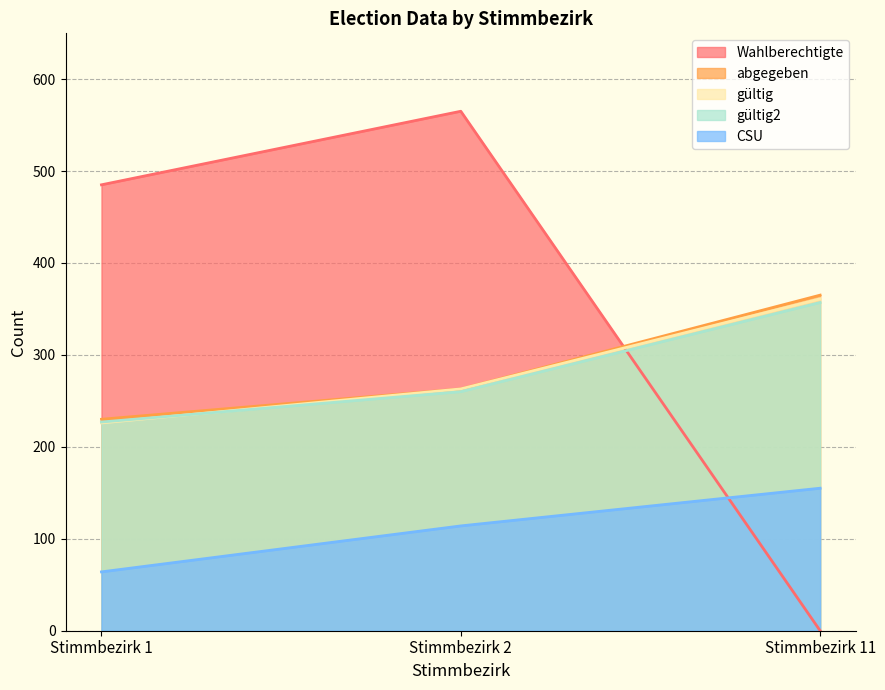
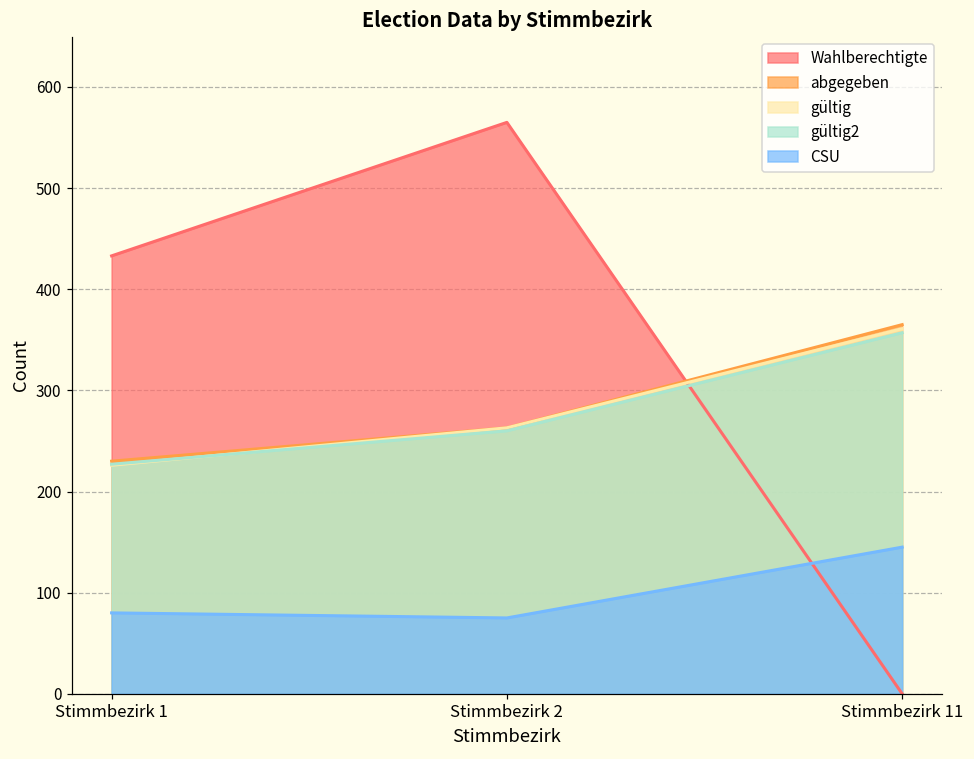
Wahlberechtigte, Stimmbezirk 1: 490 -> 430
CSU, Stimmbezirk 1: 60 -> 80
CSU, Stimmbezirk 2: 110 -> 80
CSU, Stimmbezirk 11: 160 -> 150
